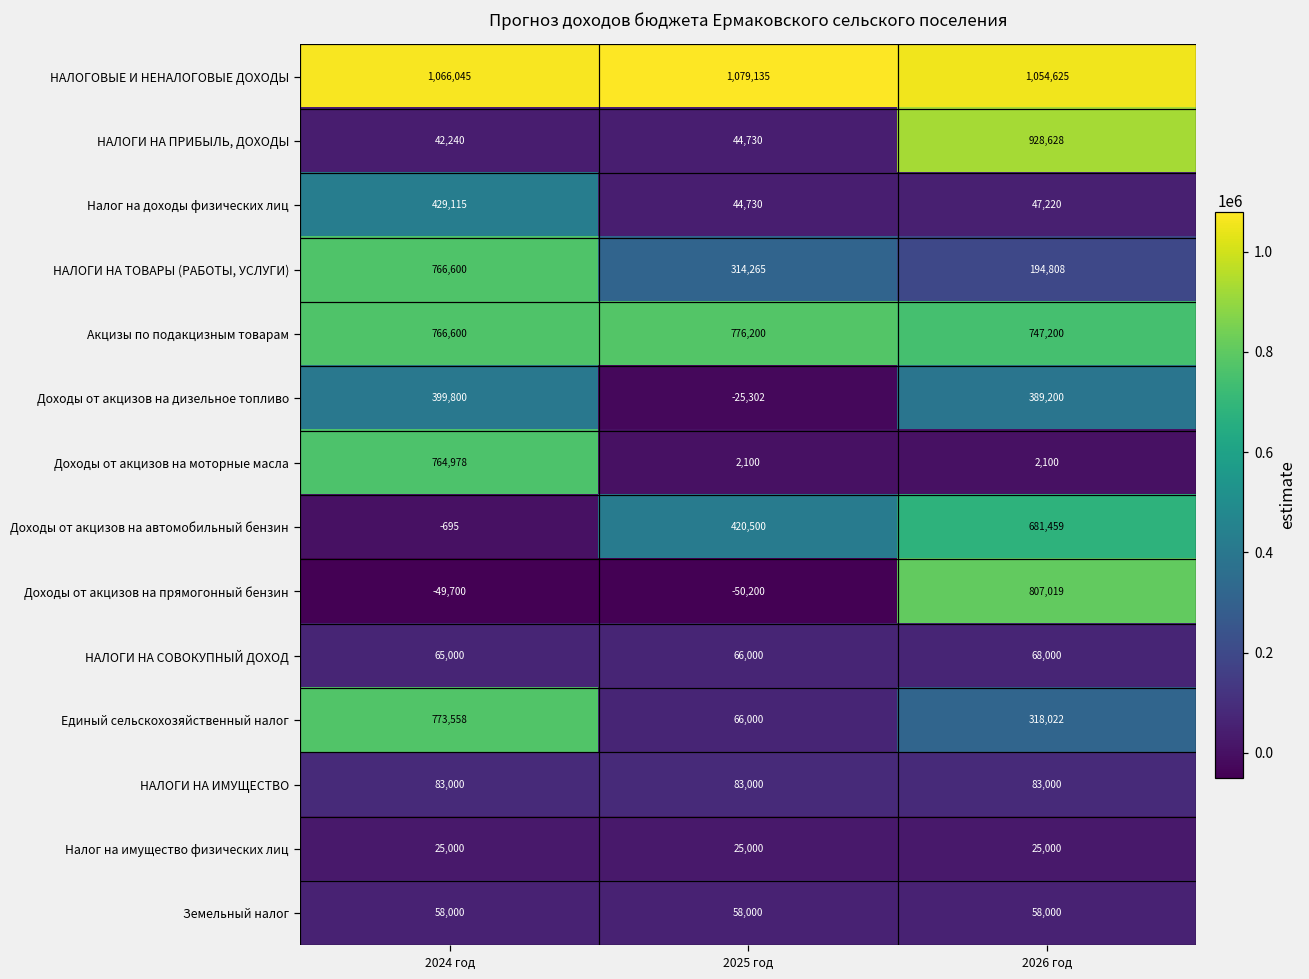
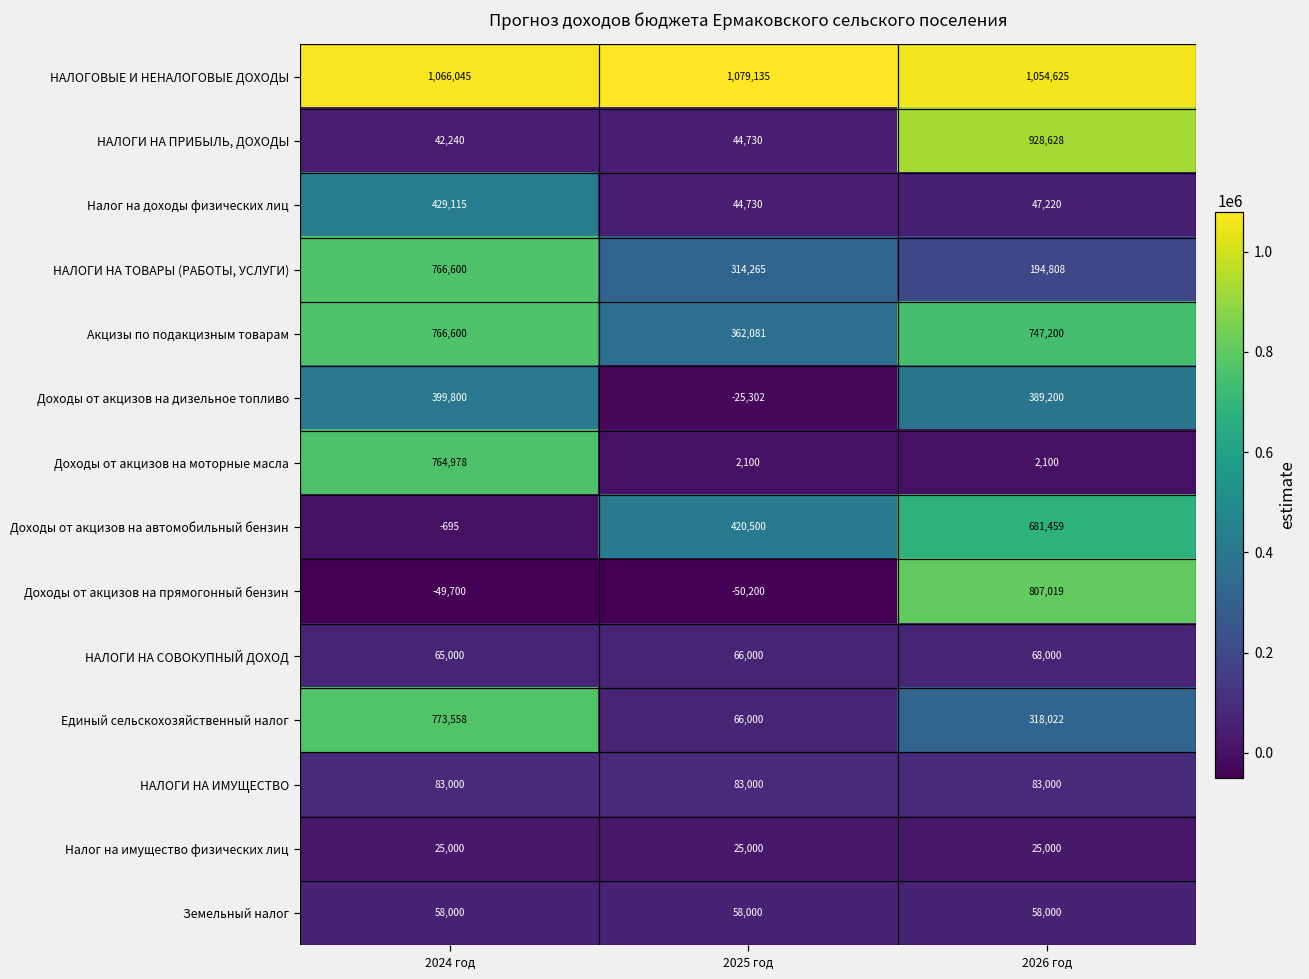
Акцизы по подакцизным товарам, 2025 год: 776,200 -> 362,081
